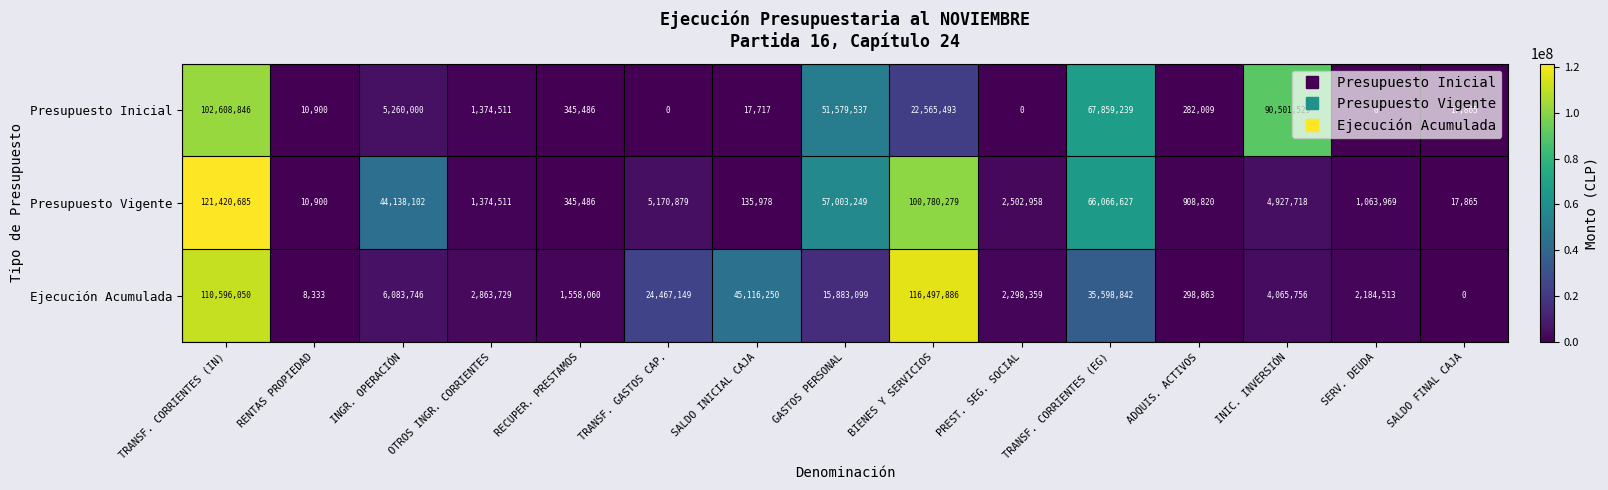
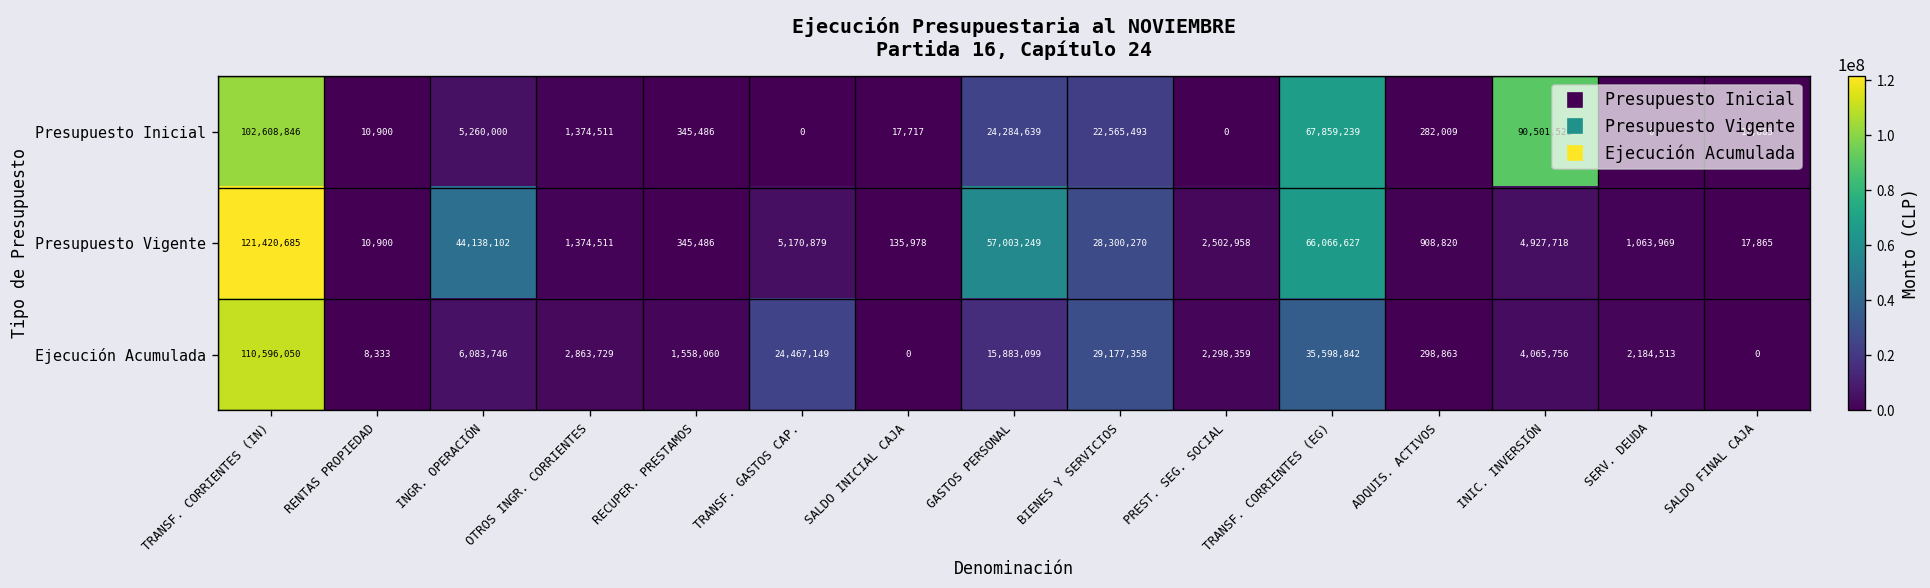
Presupuesto Inicial, GASTOS PERSONAL: 51,579,537 -> 24,284,639
Presupuesto Vigente, BIENES Y SERVICIOS: 100,780,279 -> 28,300,270
Ejecución Acumulada, SALDO INICIAL CAJA: 45,116,250 -> 0
Ejecución Acumulada, BIENES Y SERVICIOS: 116,497,886 -> 29,177,358
